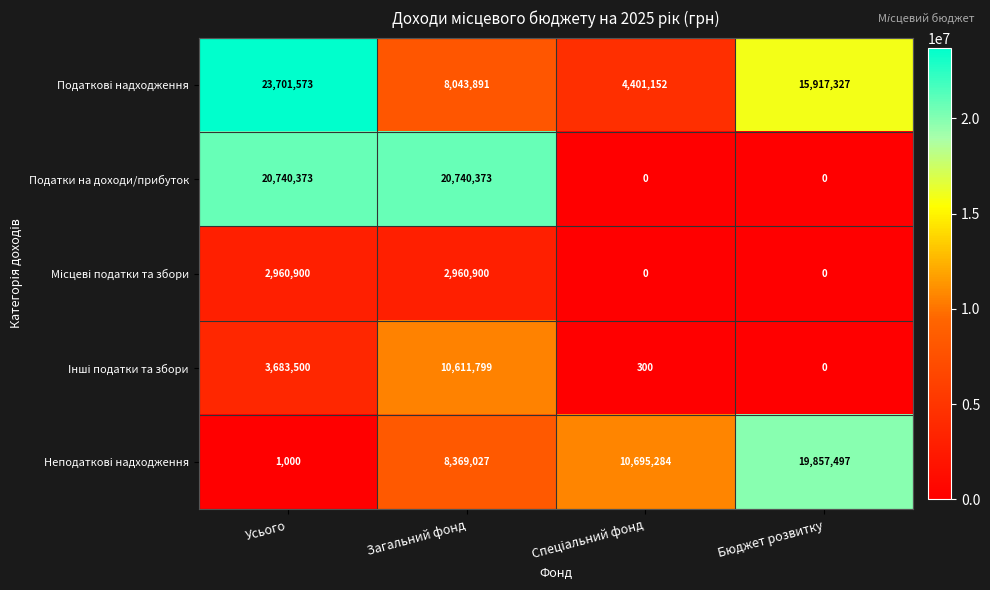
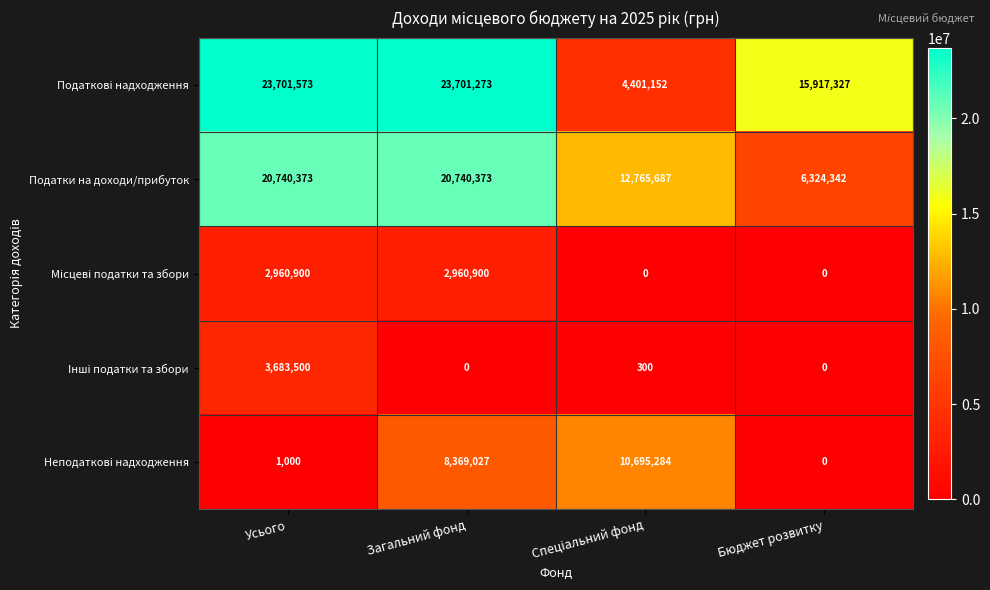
Податкові надходження, Загальний фонд: 8,043,891 -> 23,701,273
Податки на доходи/прибуток, Спеціальний фонд: 0 -> 12,765,687
Податки на доходи/прибуток, Бюджет розвитку: 0 -> 6,324,342
Інші податки та збори, Загальний фонд: 10,611,799 -> 0
Неподаткові надходження, Бюджет розвитку: 19,857,497 -> 0
